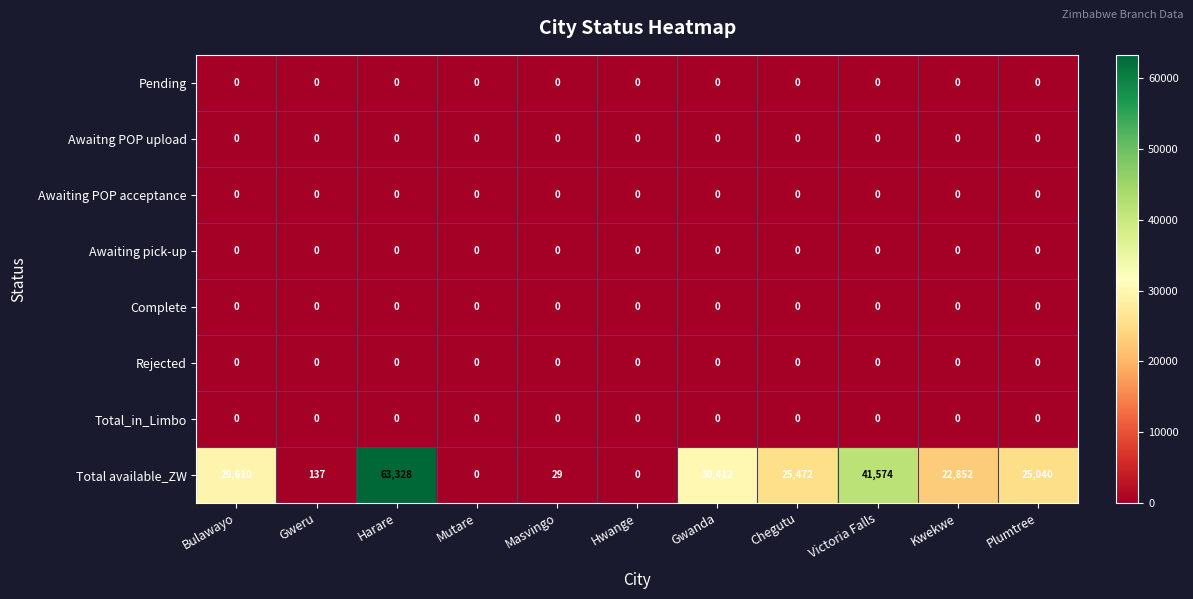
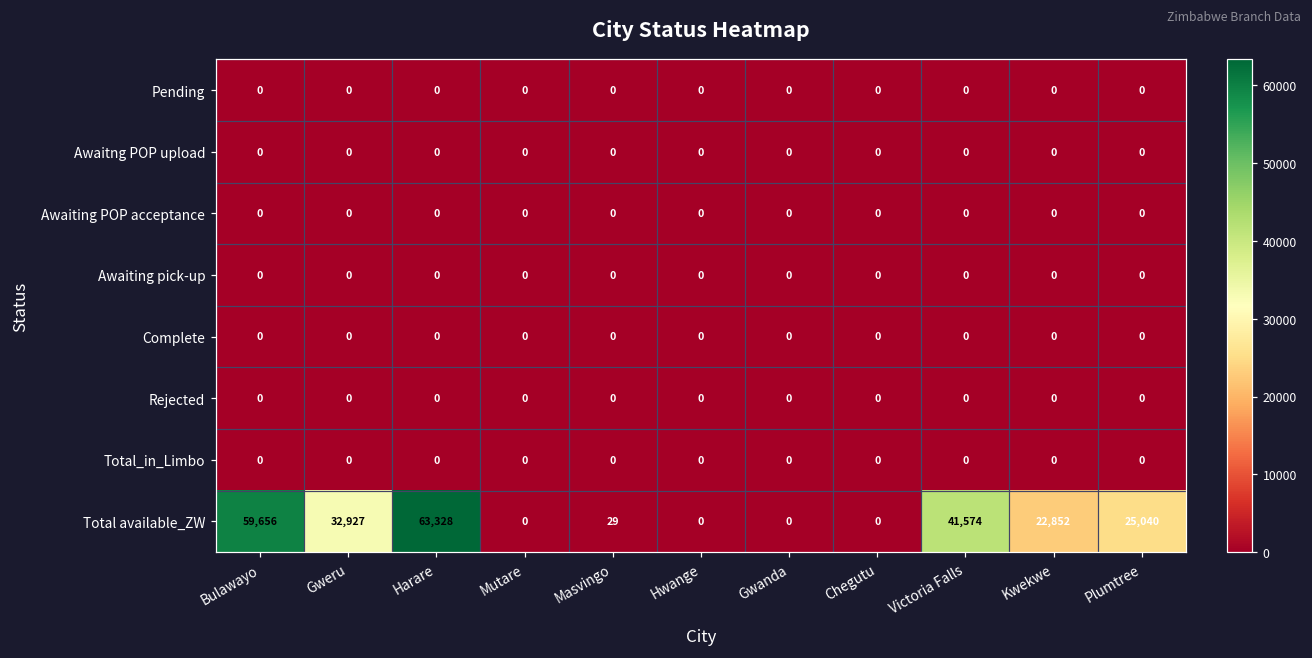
Total available_ZW, Bulawayo: 29,610 -> 59,656
Total available_ZW, Gweru: 137 -> 32,927
Total available_ZW, Gwanda: 30,412 -> 0
Total available_ZW, Chegutu: 25,472 -> 0
